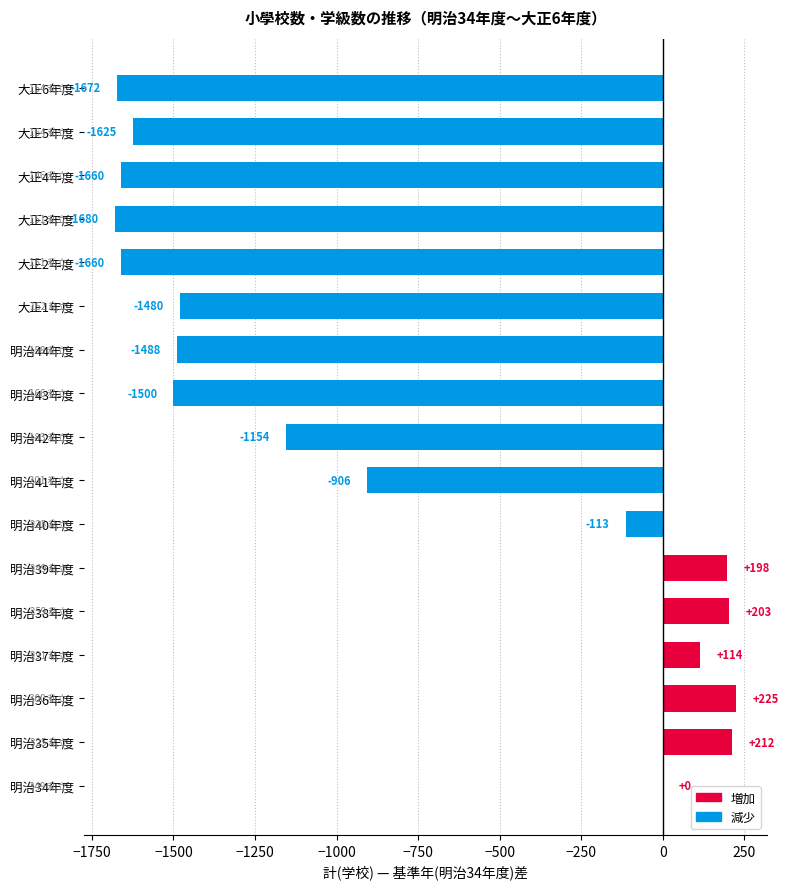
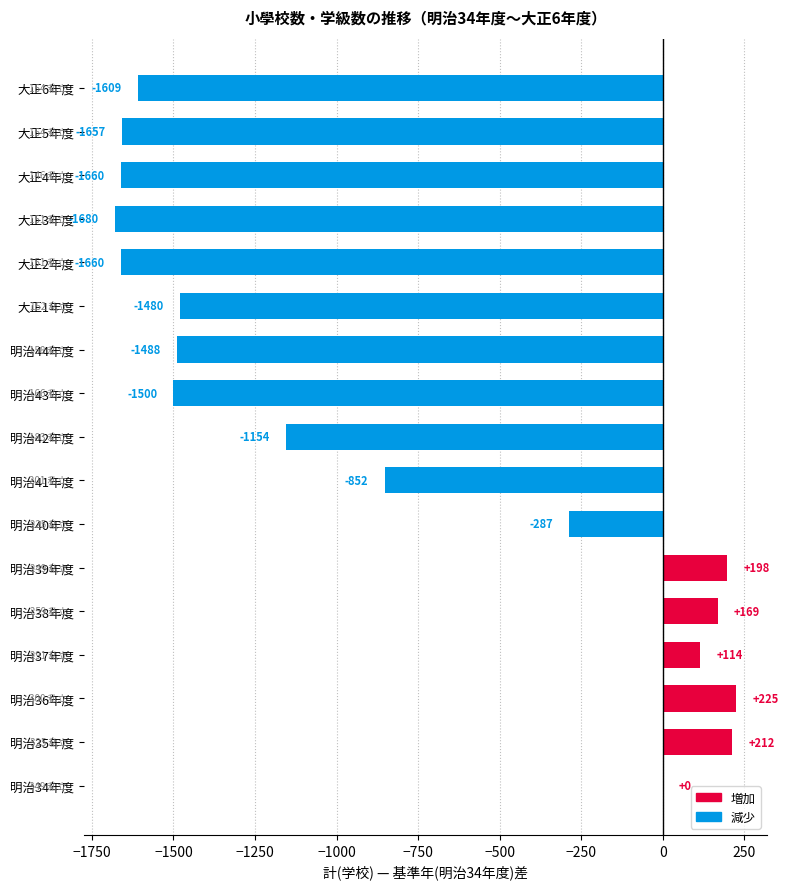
大正6年度: -1672 -> -1609
大正5年度: -1625 -> -1657
明治41年度: -906 -> -852
明治40年度: -113 -> -287
明治38年度: +203 -> +169
